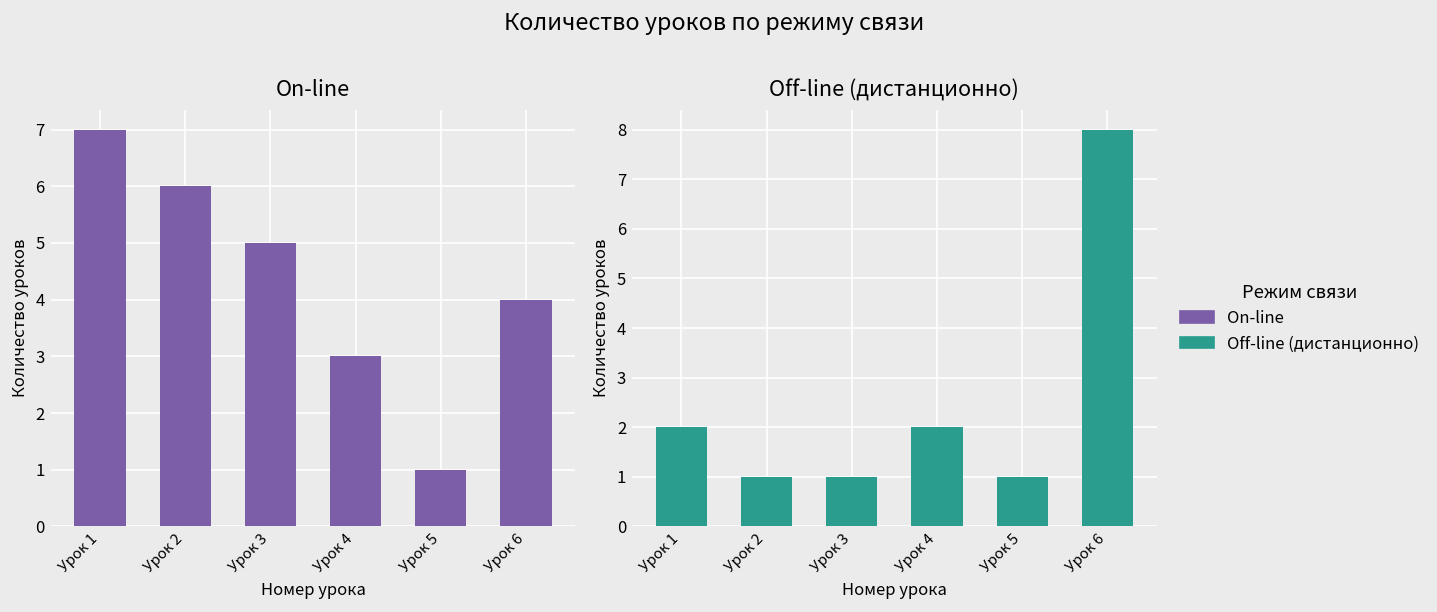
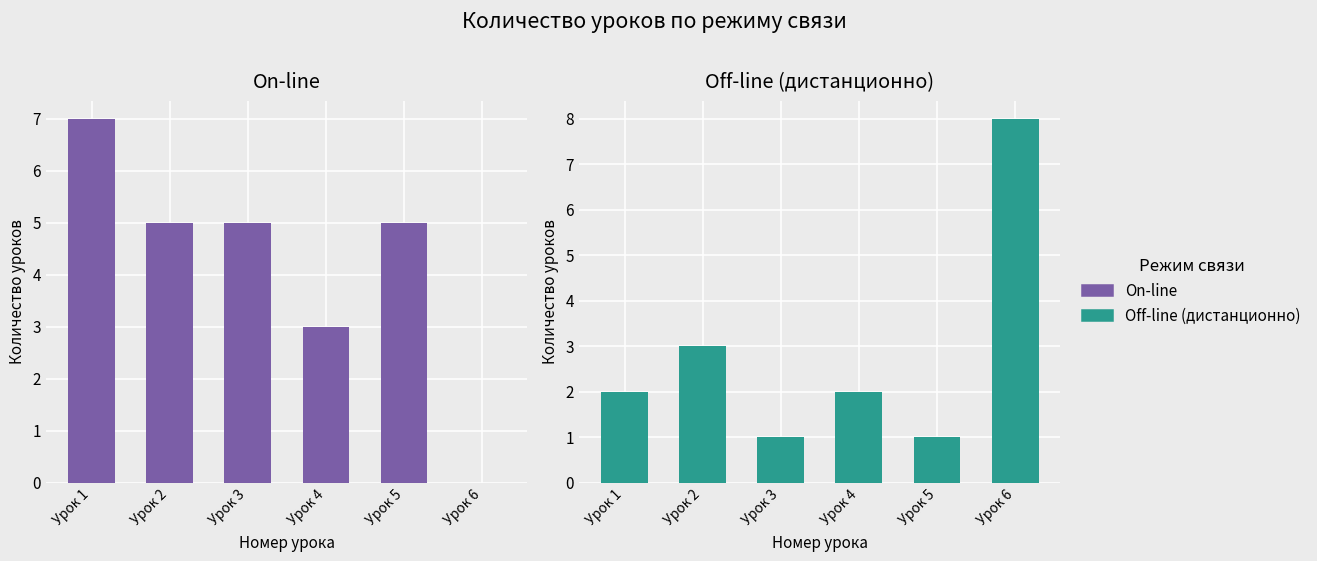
On-line, Урок 2: 6 -> 5
On-line, Урок 5: 1 -> 5
On-line, Урок 6: 4 -> 0
Off-line (дистанционно), Урок 2: 1 -> 3
